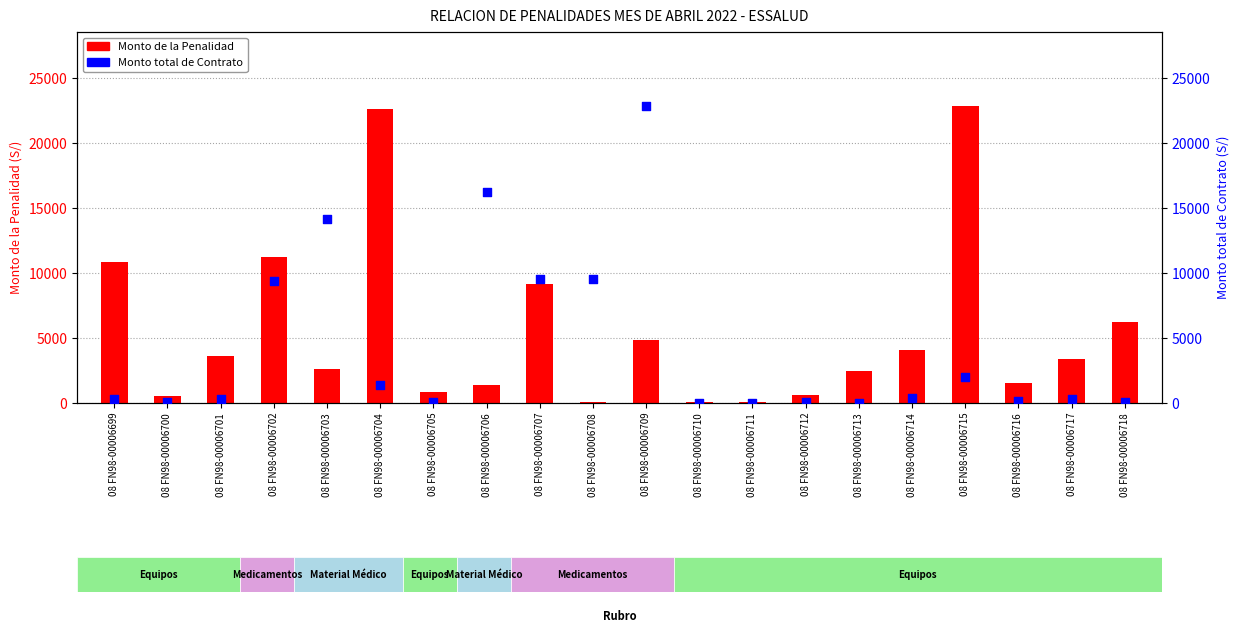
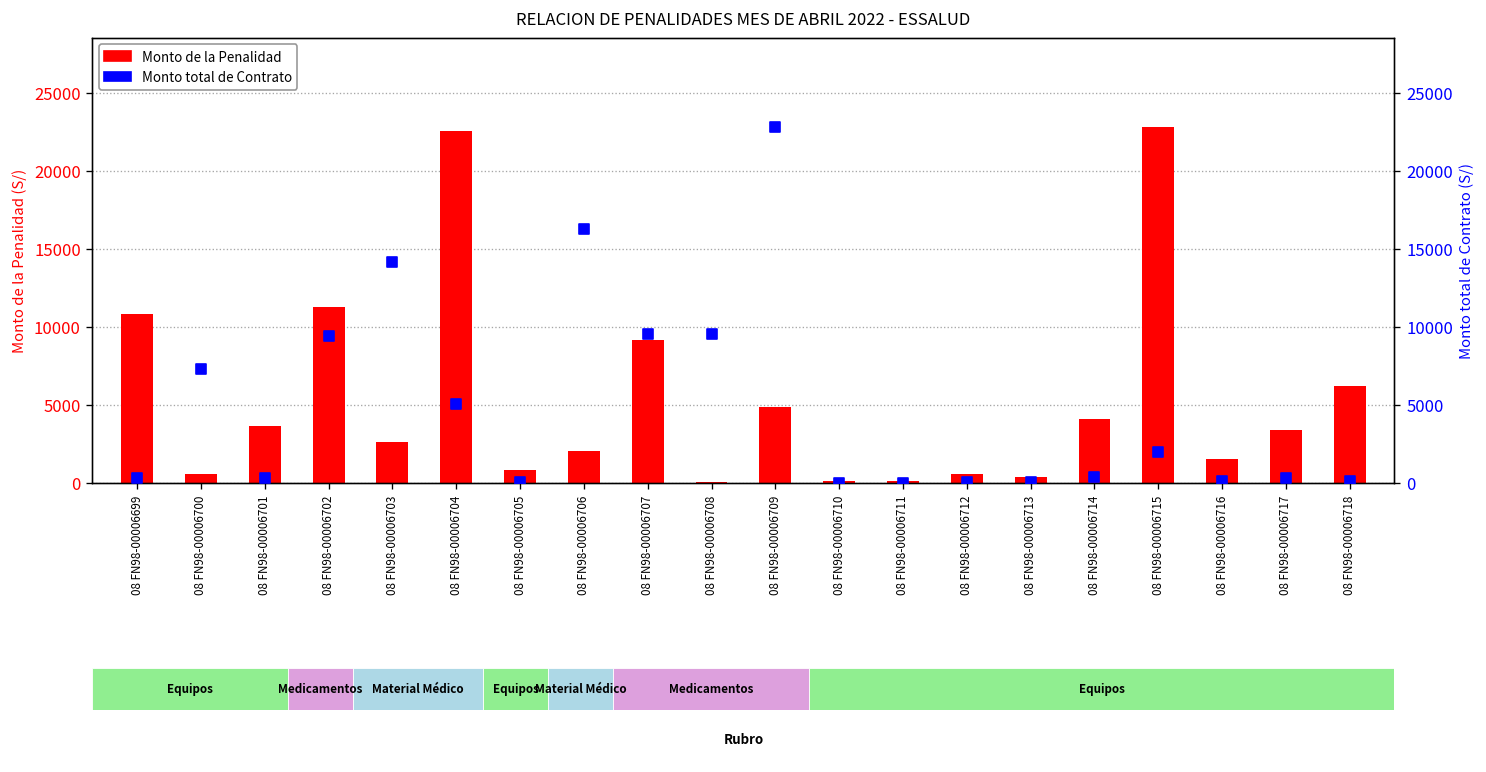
Monto de la Penalidad, 08 FN98-00006706: 1400 -> 2000
Monto de la Penalidad, 08 FN98-00006713: 2500 -> 400
Monto total de Contrato, 08 FN98-00006700: 100 -> 7300
Monto total de Contrato, 08 FN98-00006704: 1400 -> 5000
